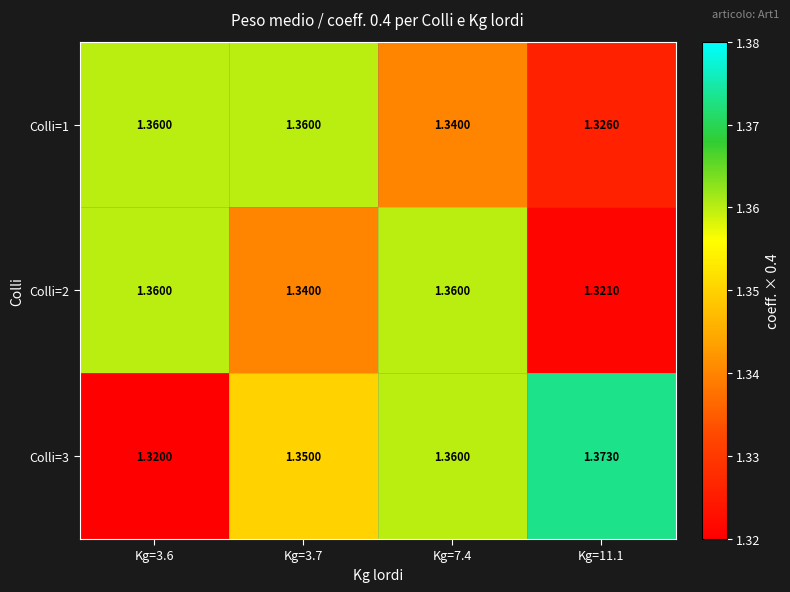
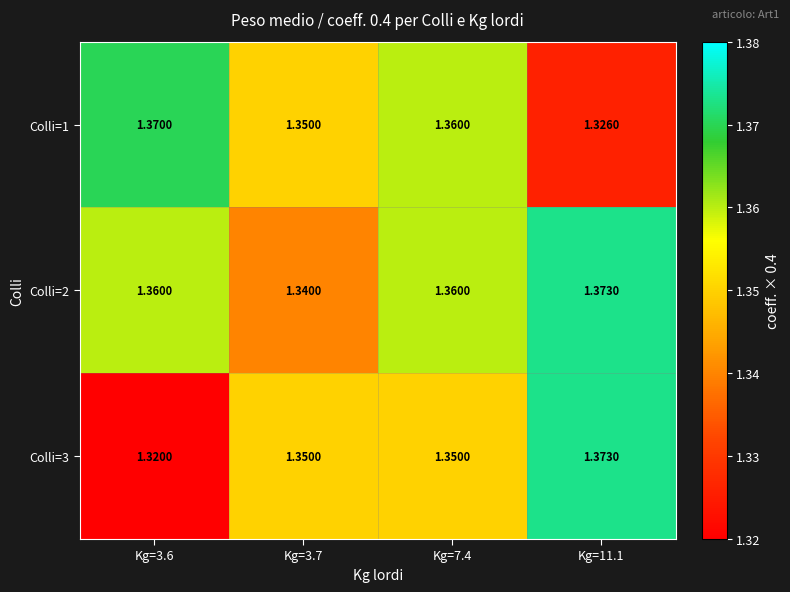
Colli=1, Kg=3.6: 1.3600 -> 1.3700
Colli=1, Kg=3.7: 1.3600 -> 1.3500
Colli=1, Kg=7.4: 1.3400 -> 1.3600
Colli=2, Kg=11.1: 1.3210 -> 1.3730
Colli=3, Kg=7.4: 1.3600 -> 1.3500
